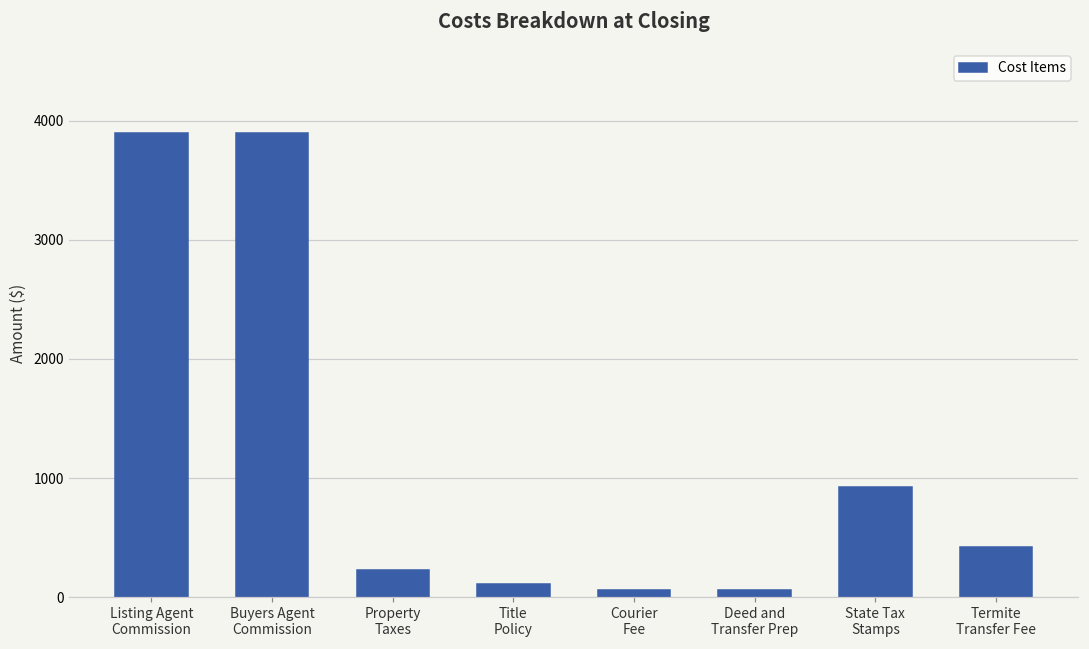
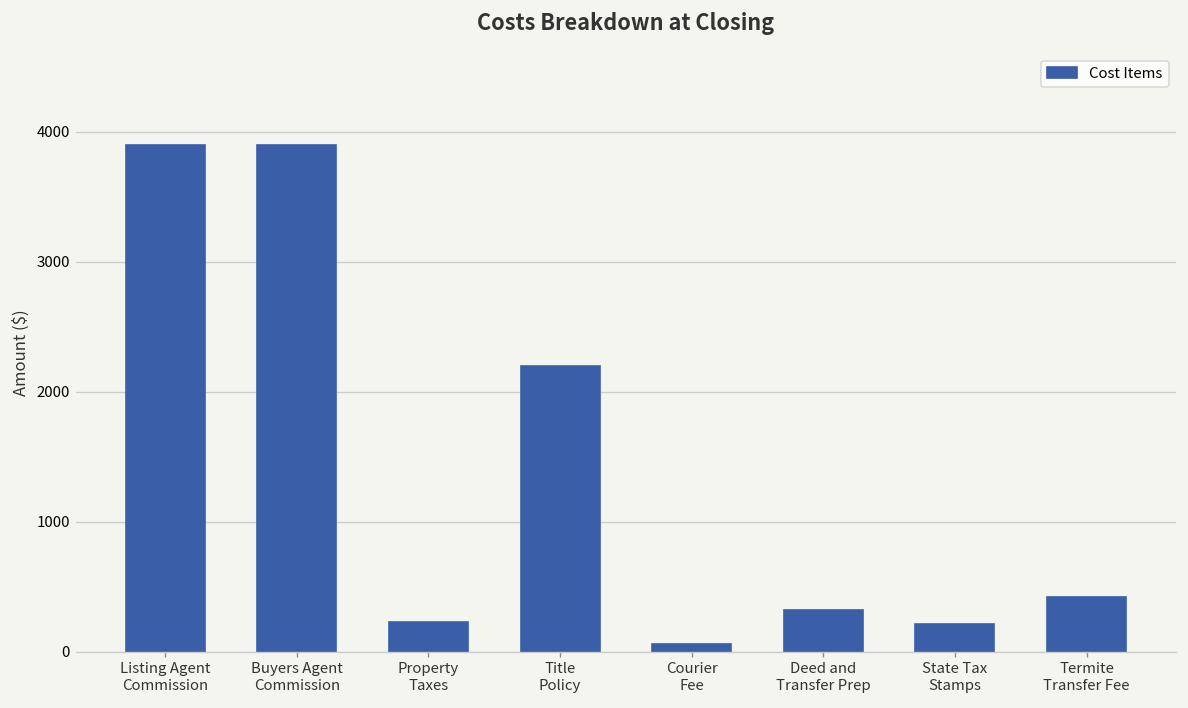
Title Policy: 110 -> 2200
Deed and Transfer Prep: 70 -> 320
State Tax Stamps: 920 -> 210
